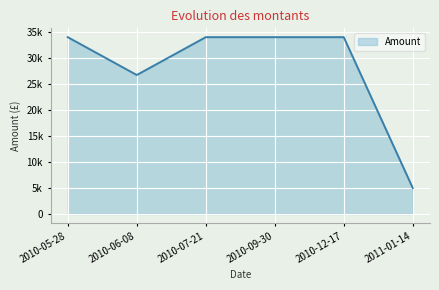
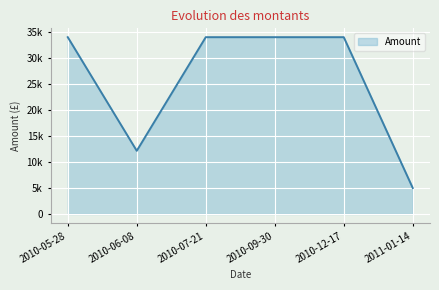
2010-06-08: 27000 -> 12000
